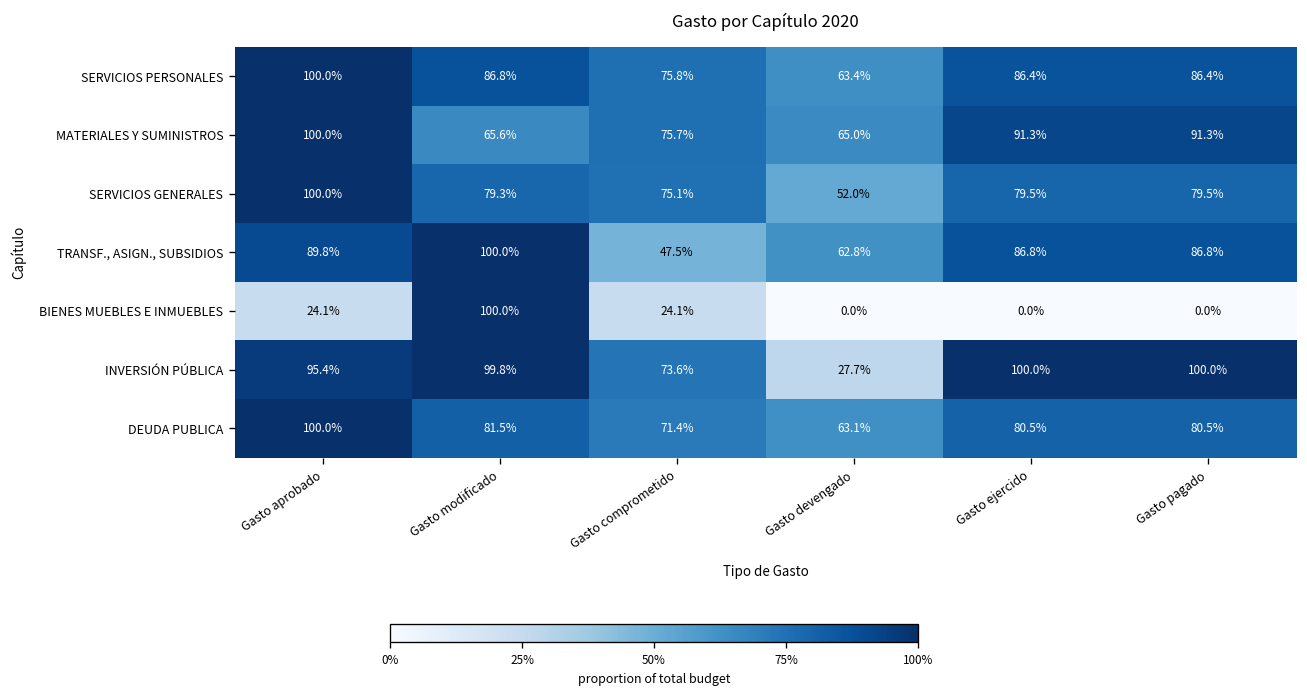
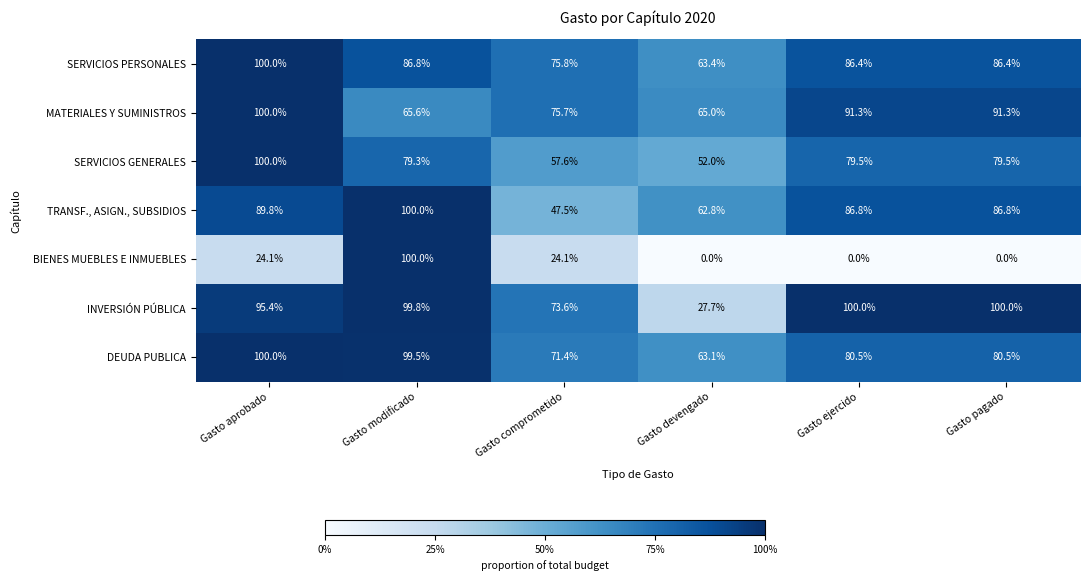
SERVICIOS GENERALES, Gasto comprometido: 75.1% -> 57.6%
DEUDA PUBLICA, Gasto modificado: 81.5% -> 99.5%
